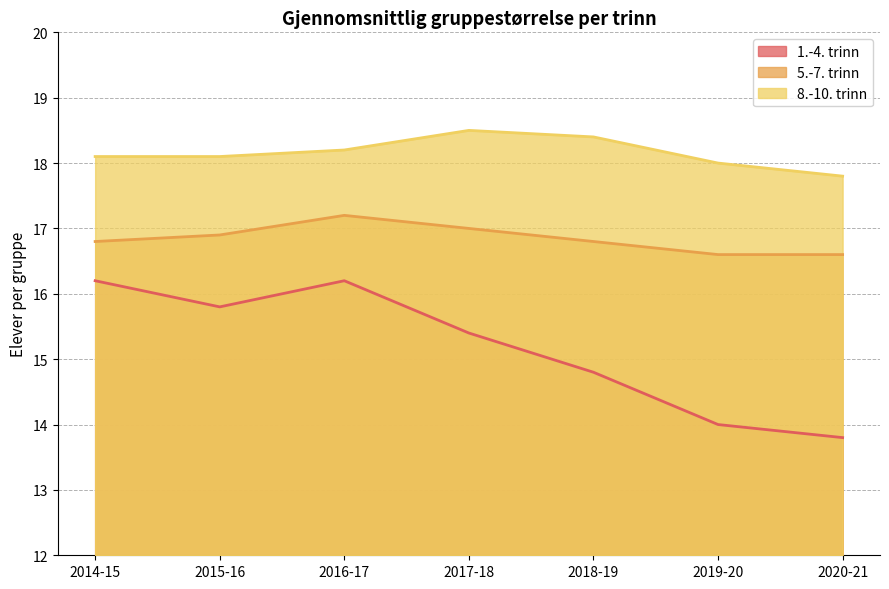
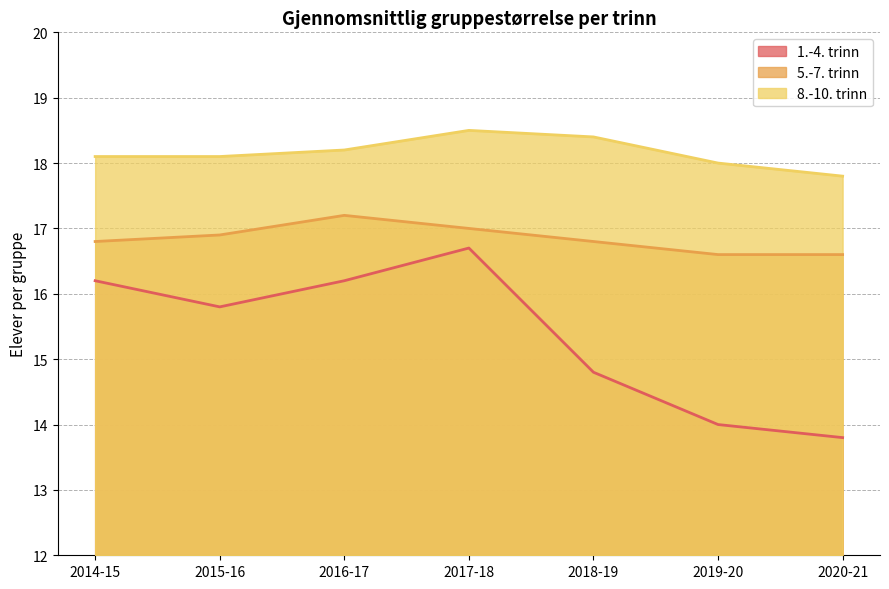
1.-4. trinn, 2017-18: 15.4 -> 16.7
